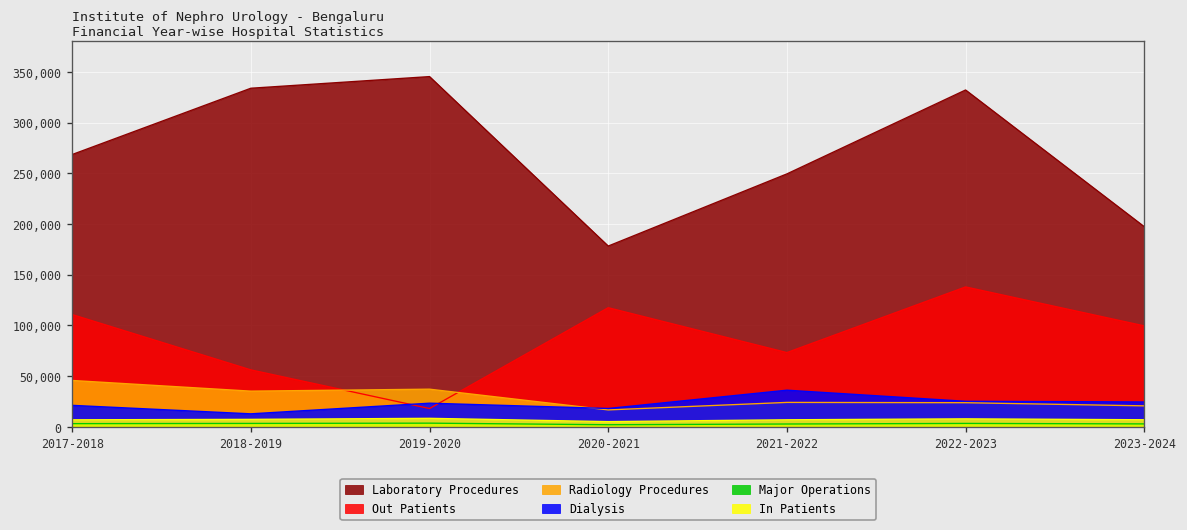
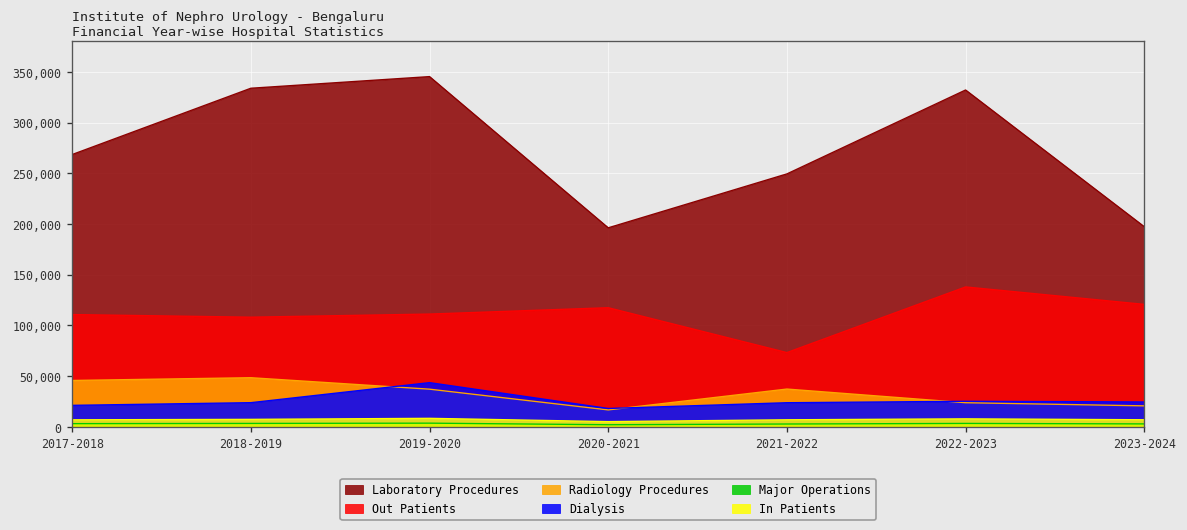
Out Patients, 2018-2019: 60,000 -> 110,000
Radiology Procedures, 2018-2019: 40,000 -> 50,000
Dialysis, 2018-2019: 10,000 -> 20,000
Out Patients, 2019-2020: 20,000 -> 110,000
Dialysis, 2019-2020: 20,000 -> 40,000
Laboratory Procedures, 2020-2021: 180,000 -> 200,000
Radiology Procedures, 2021-2022: 20,000 -> 40,000
Dialysis, 2021-2022: 40,000 -> 20,000
Out Patients, 2023-2024: 100,000 -> 120,000
